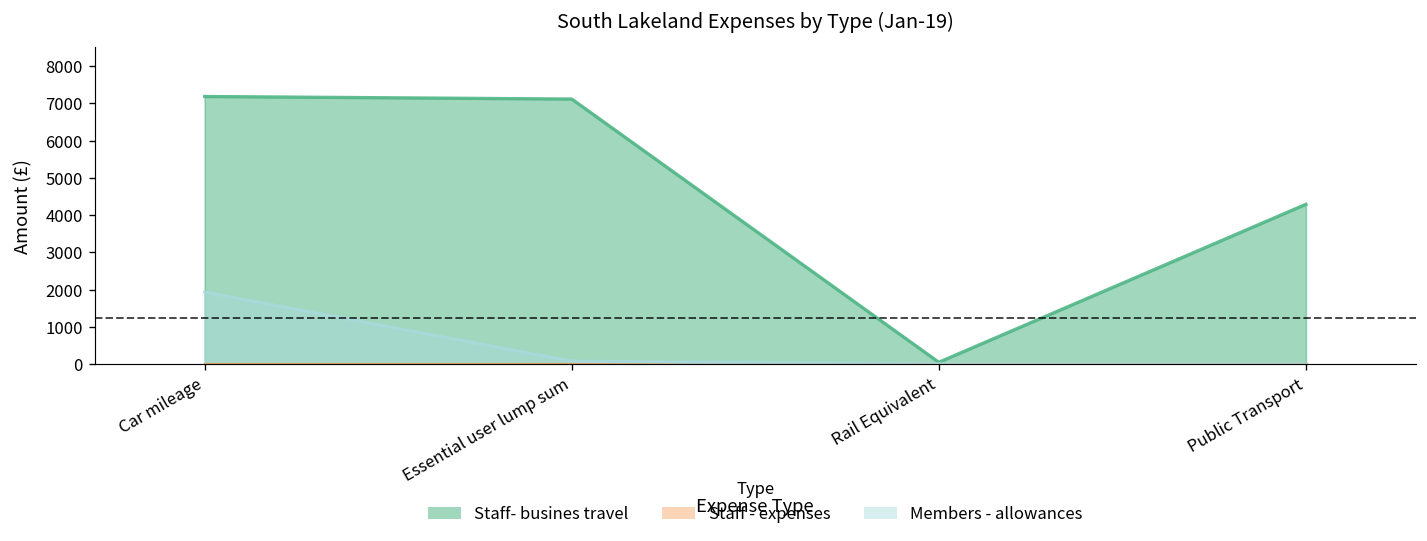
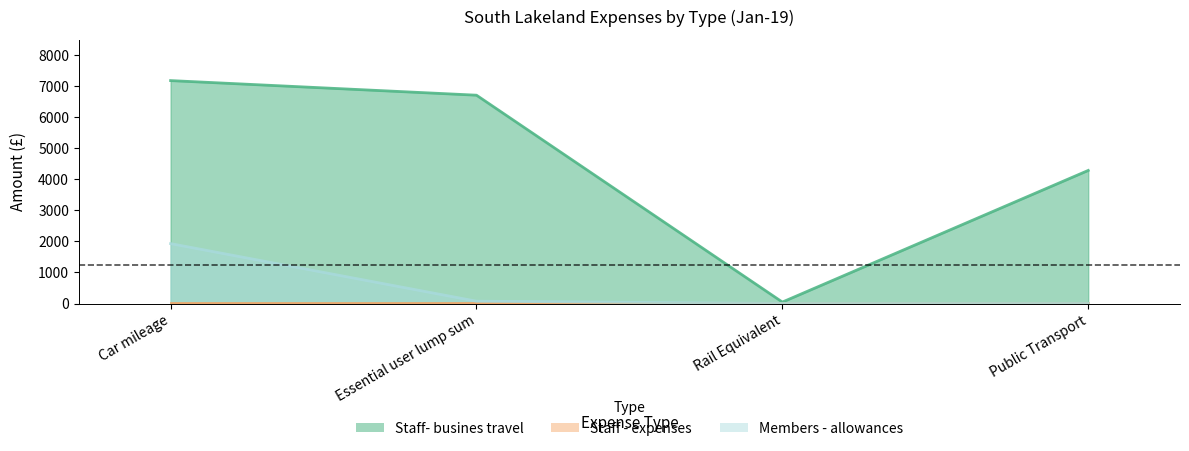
Staff- busines travel, Essential user lump sum: 7100 -> 6700
